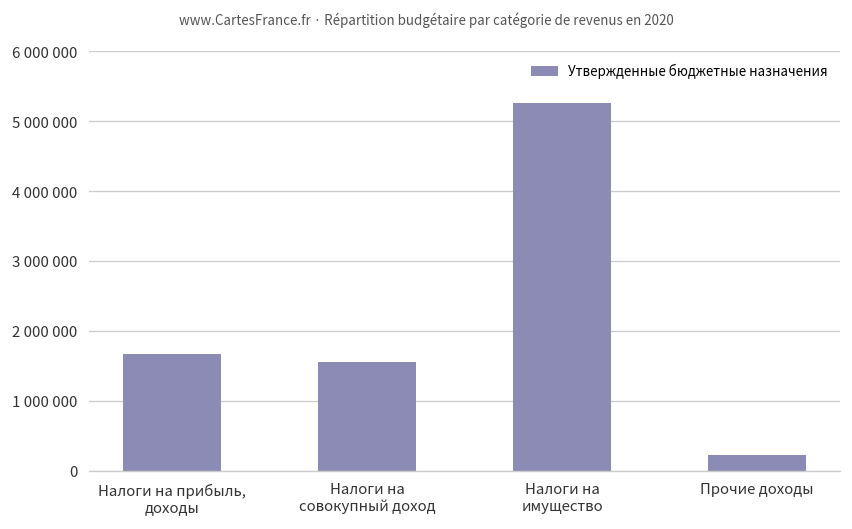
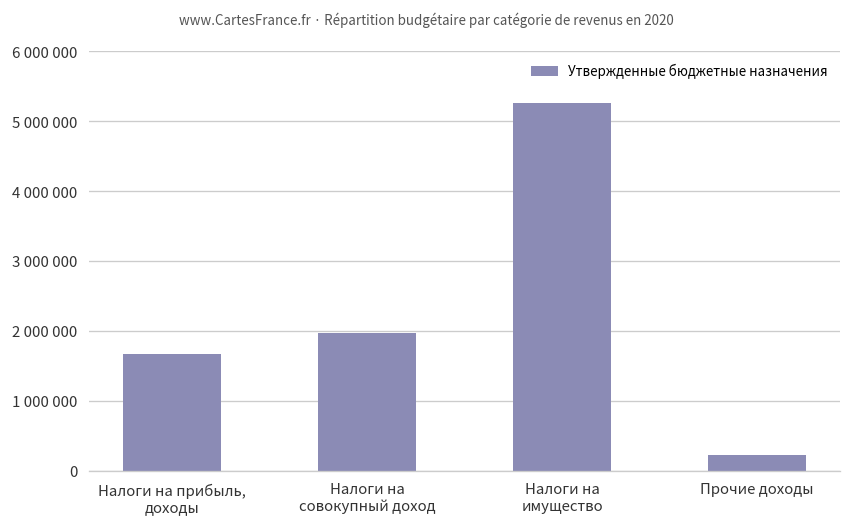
Налоги на совокупный доход: 1600000 -> 2000000
